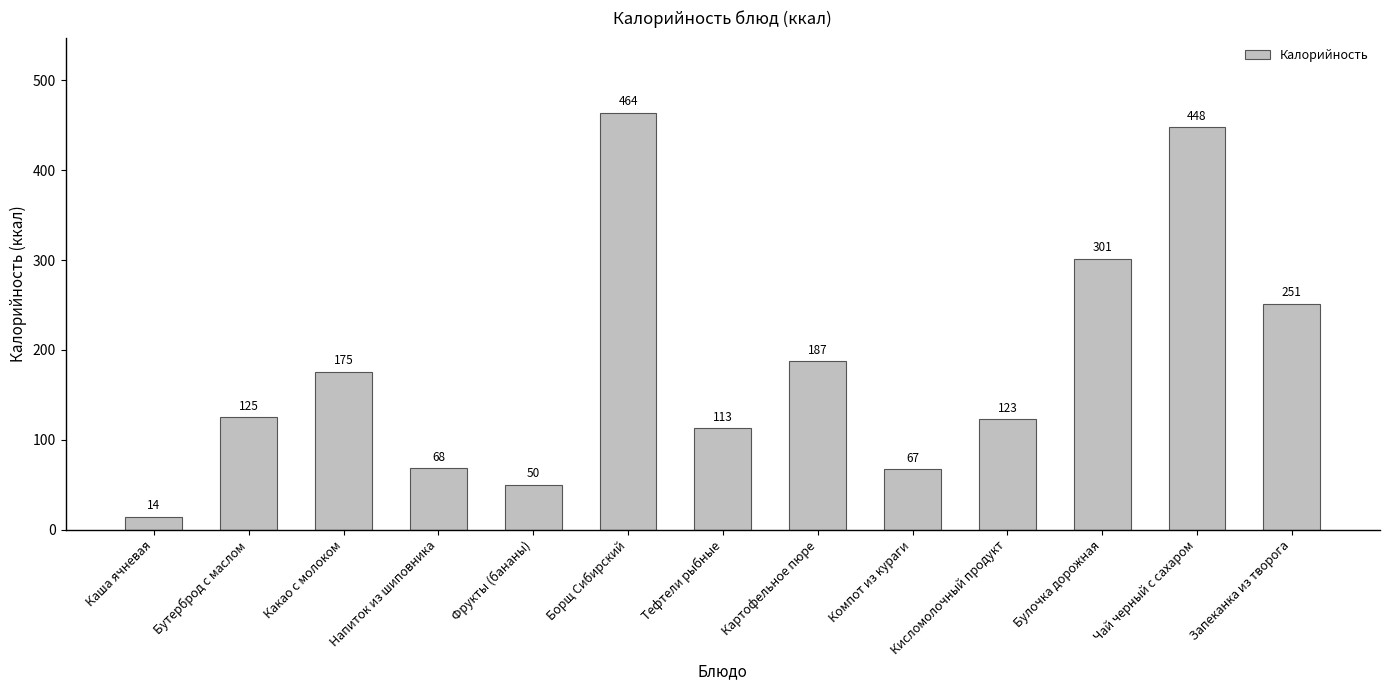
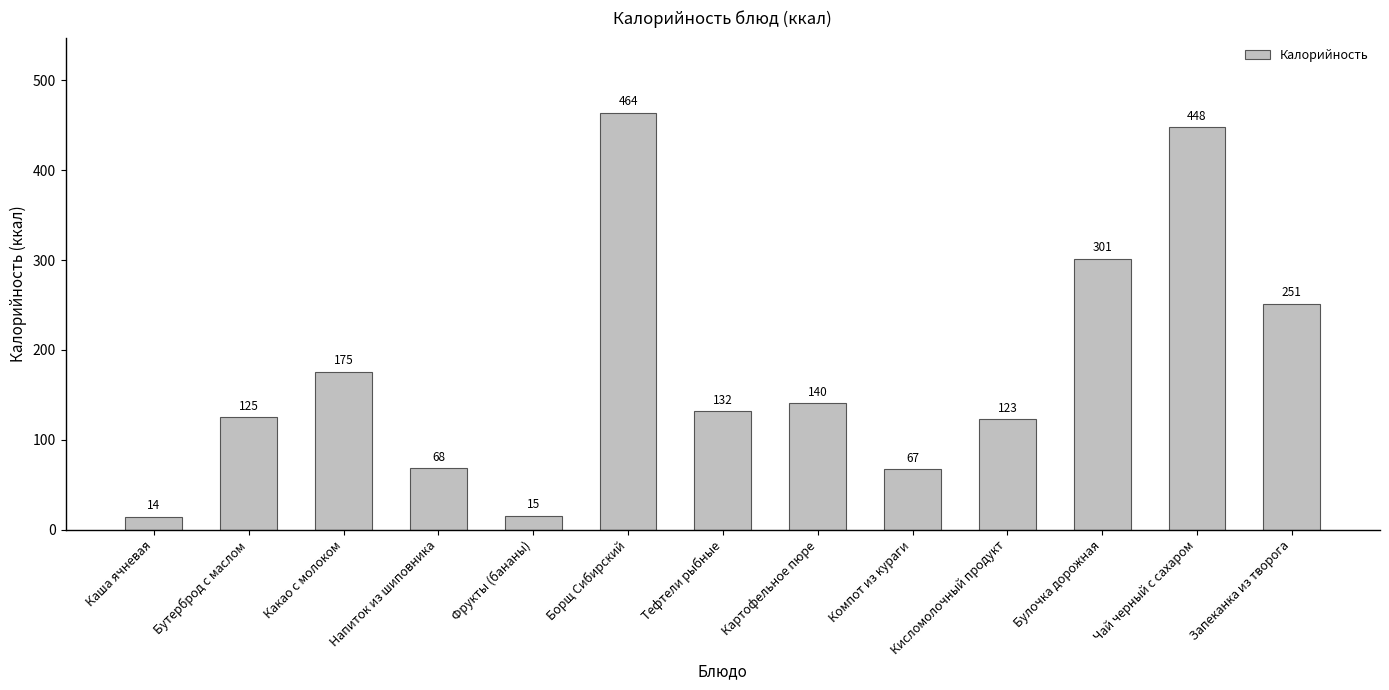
Фрукты (бананы): 50 -> 15
Тефтели рыбные: 113 -> 132
Картофельное пюре: 187 -> 140
